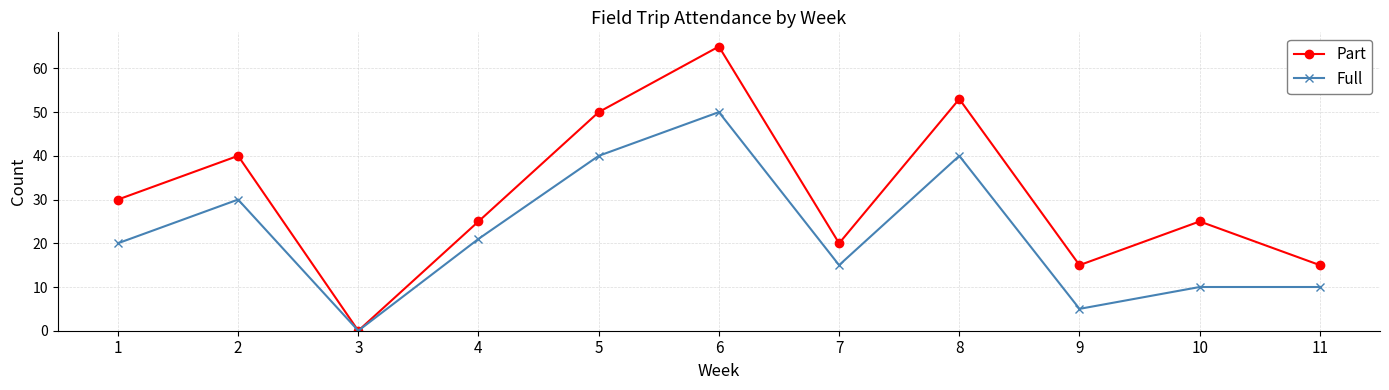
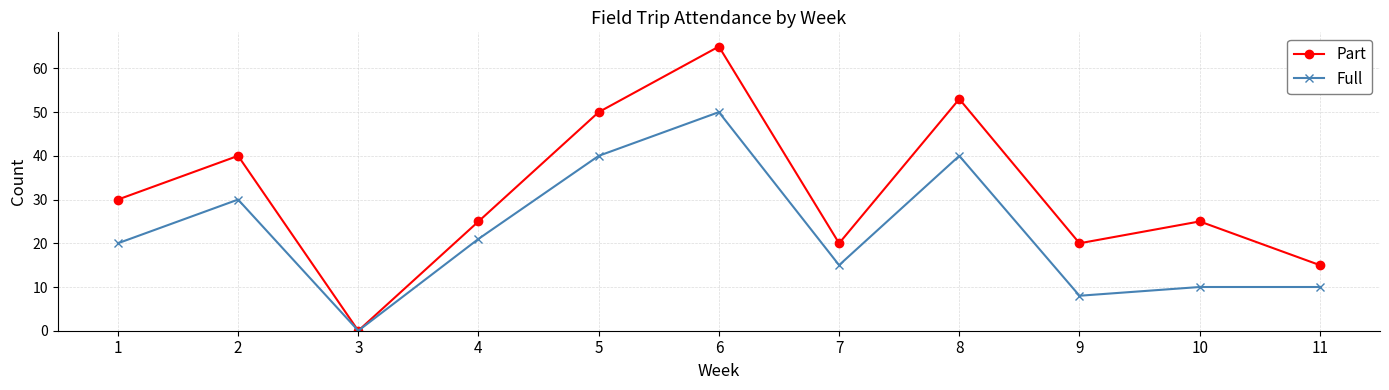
Part, 9: 15 -> 20
Full, 9: 5 -> 8
